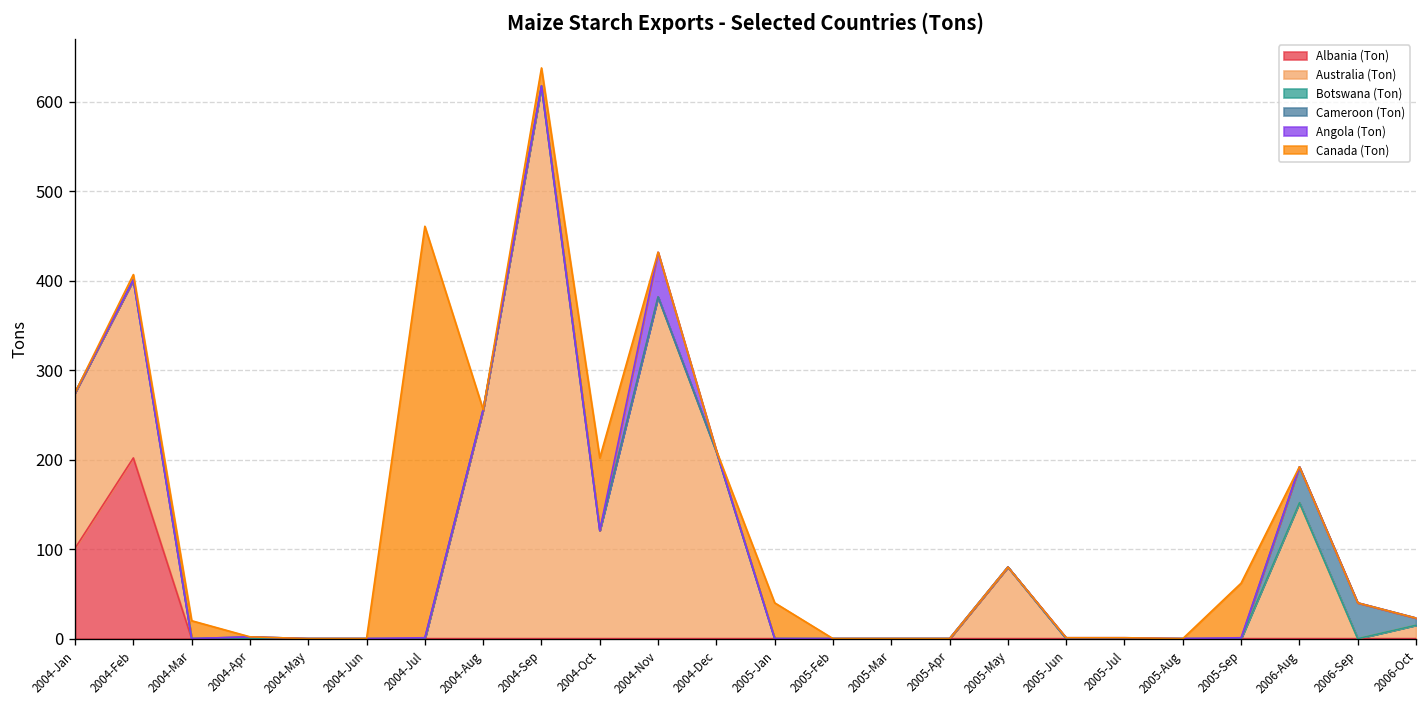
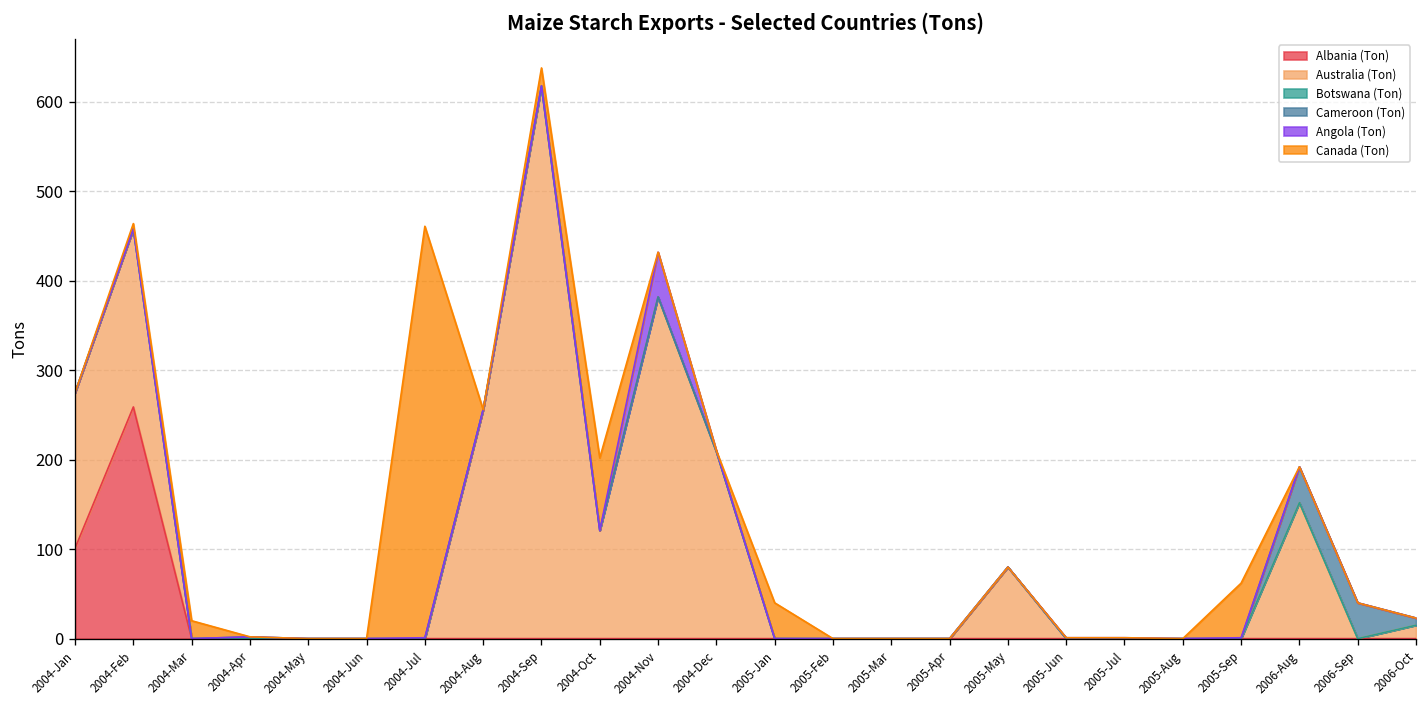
Albania (Ton), 2004-Feb: 200 -> 260
